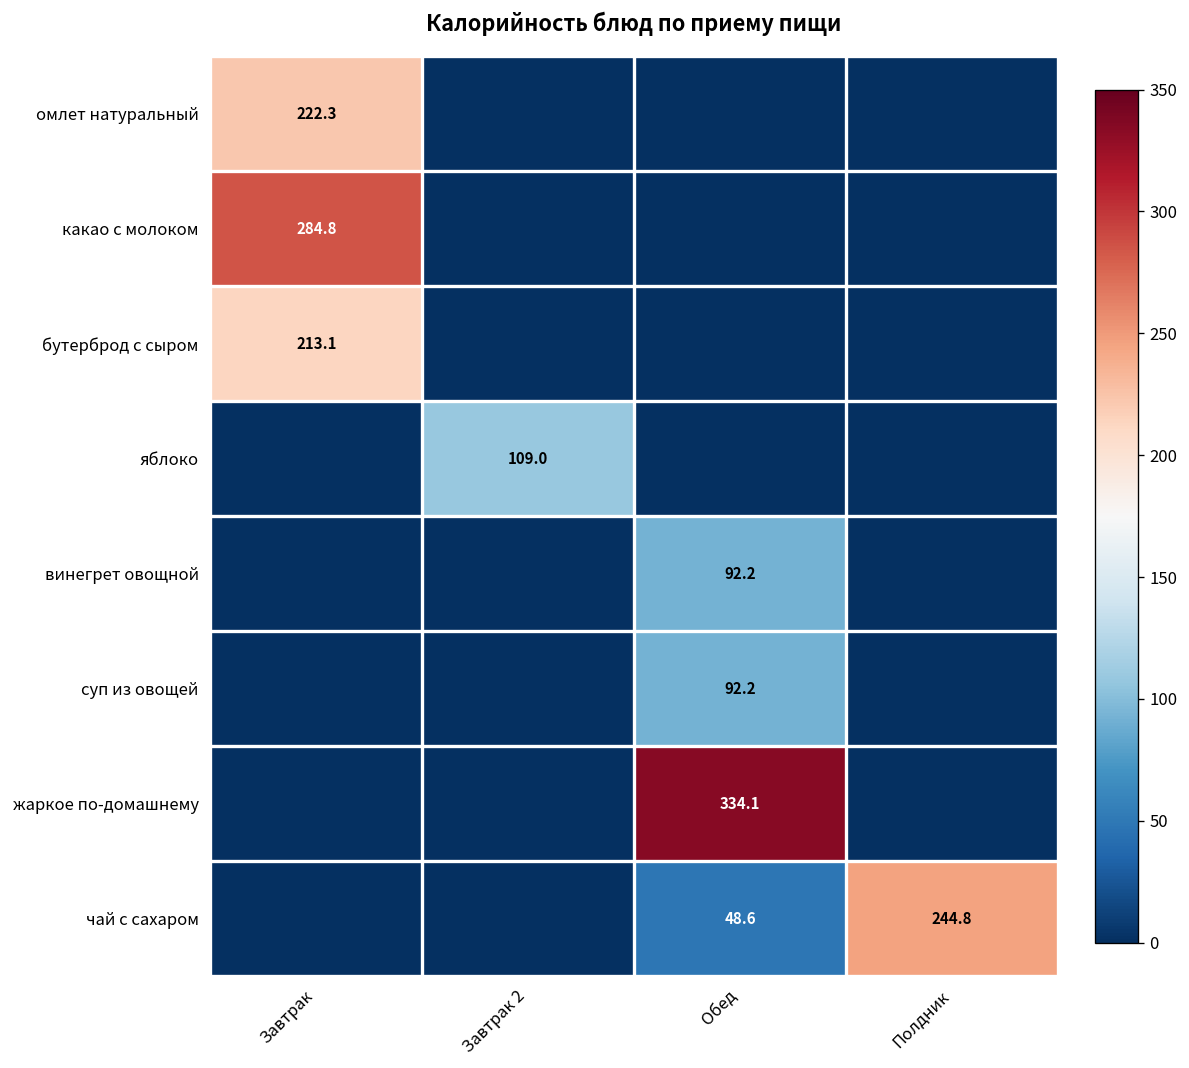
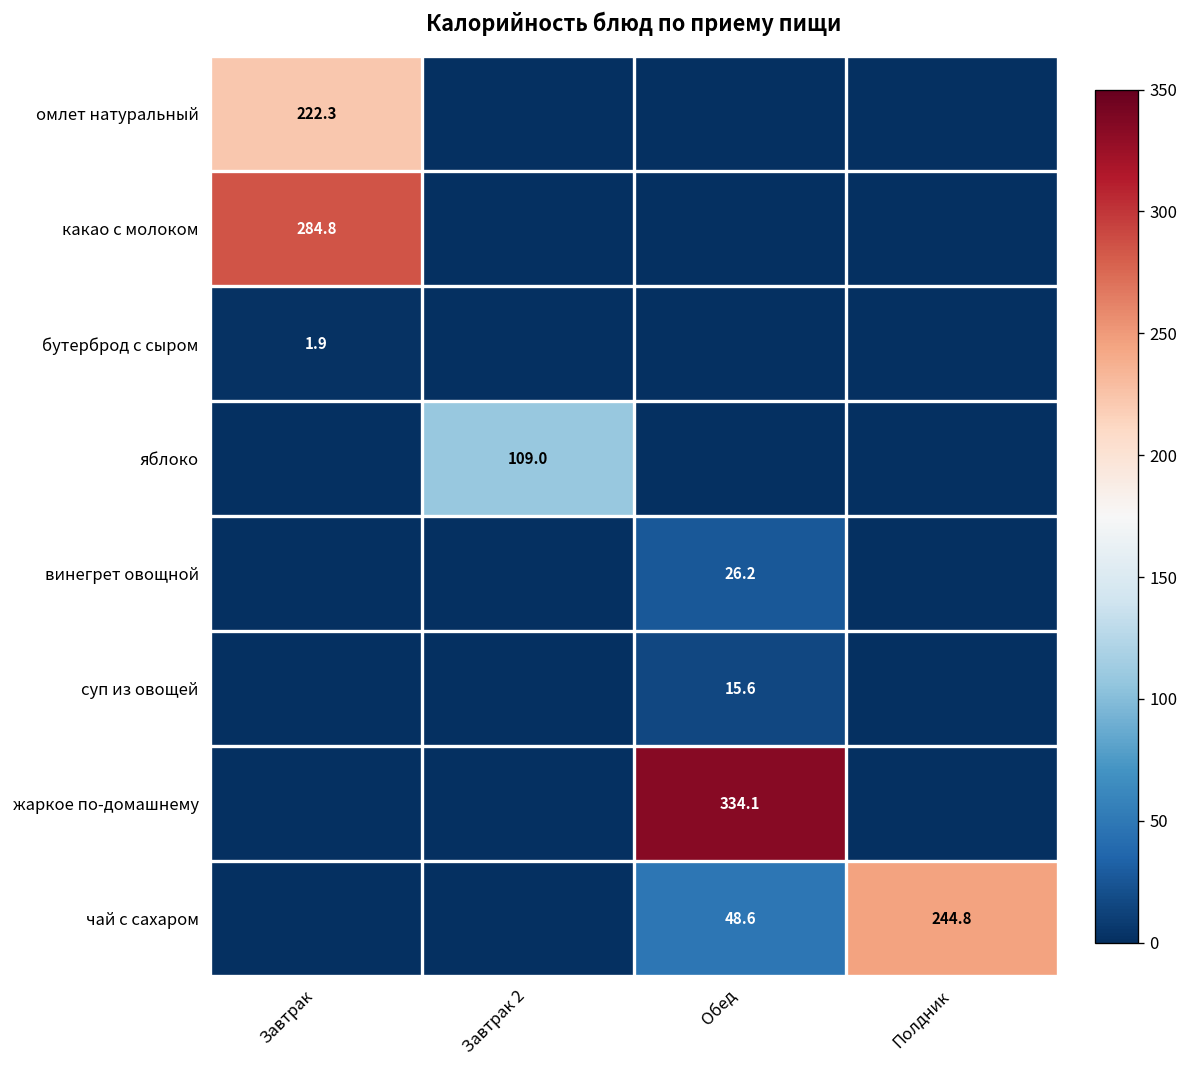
бутерброд с сыром, Завтрак: 213.1 -> 1.9
винегрет овощной, Обед: 92.2 -> 26.2
суп из овощей, Обед: 92.2 -> 15.6
